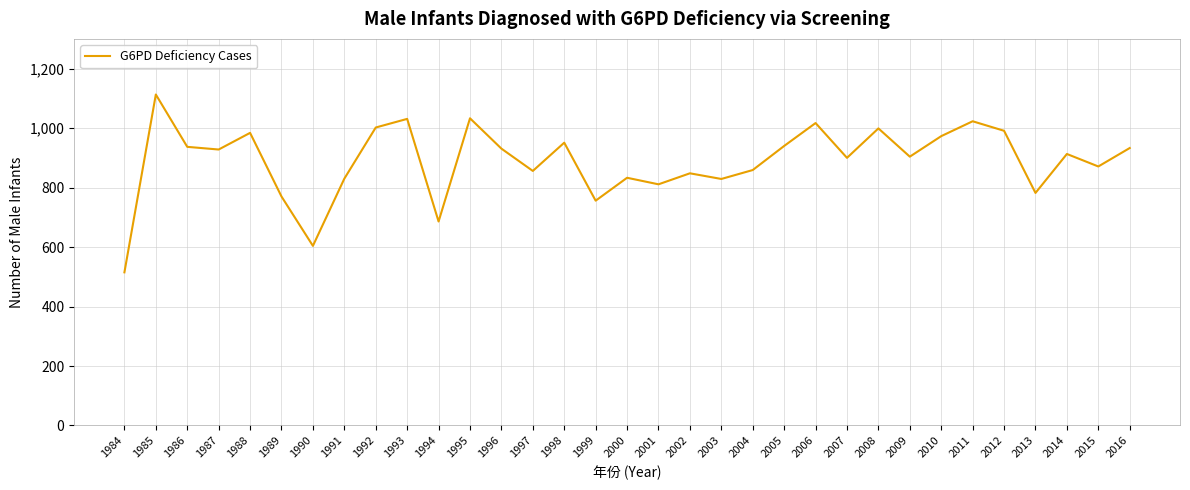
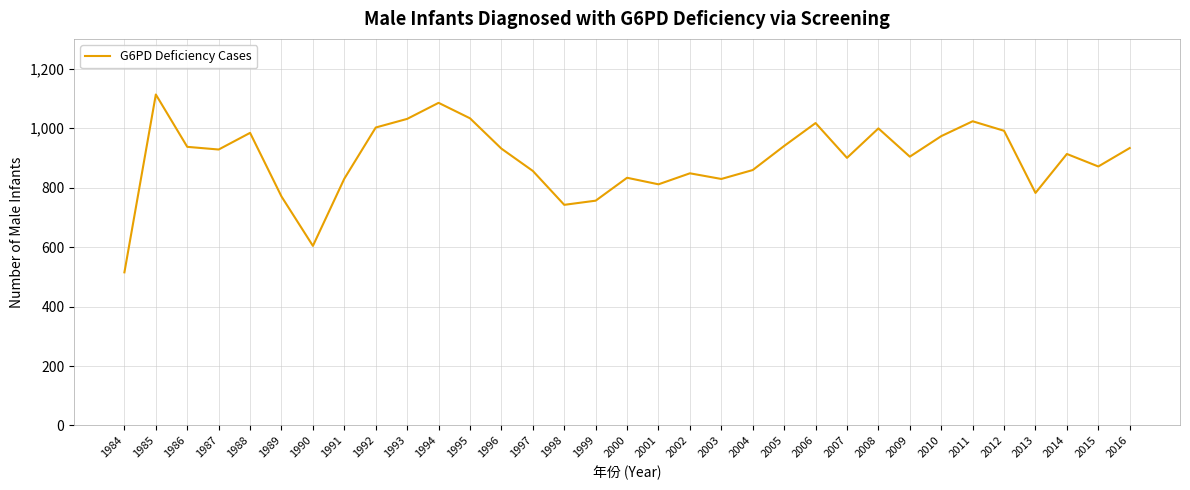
1994: 690 -> 1,090
1998: 950 -> 740
